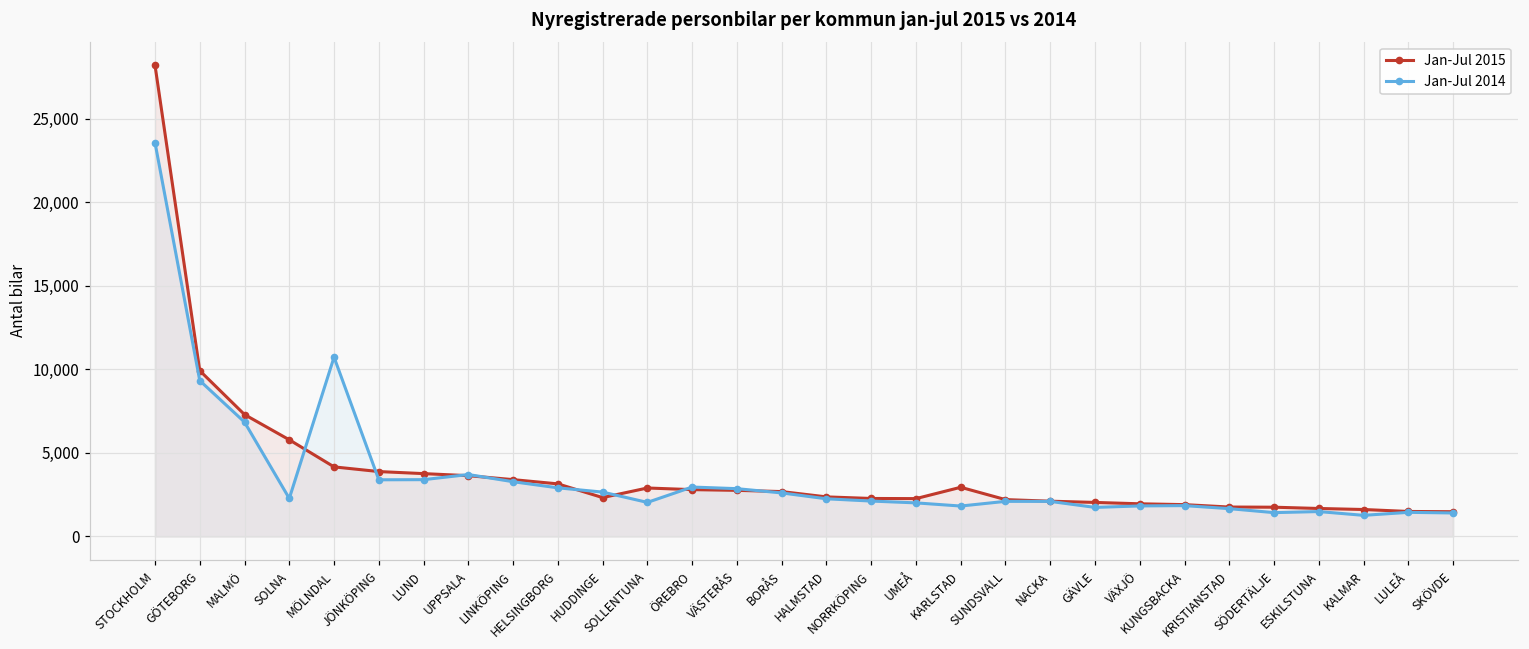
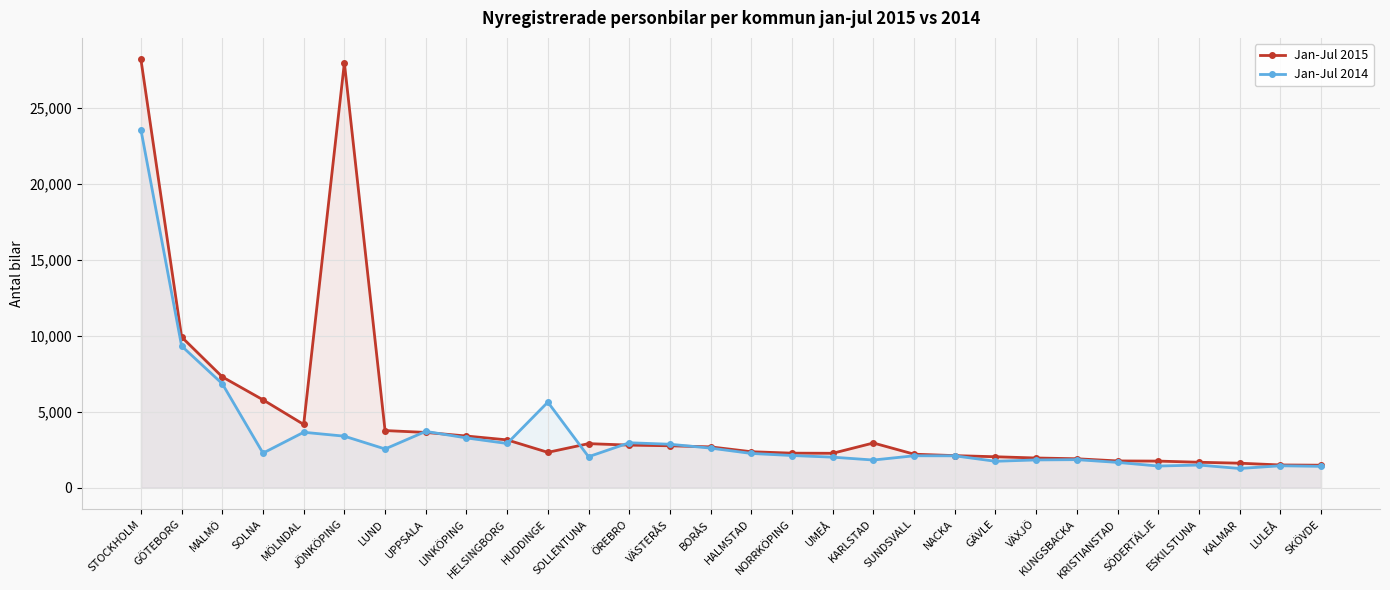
Jan-Jul 2014, MÖLNDAL: 10,700 -> 3,700
Jan-Jul 2015, JÖNKÖPING: 3,900 -> 28,000
Jan-Jul 2014, LUND: 3,400 -> 2,600
Jan-Jul 2014, HUDDINGE: 2,700 -> 5,600
